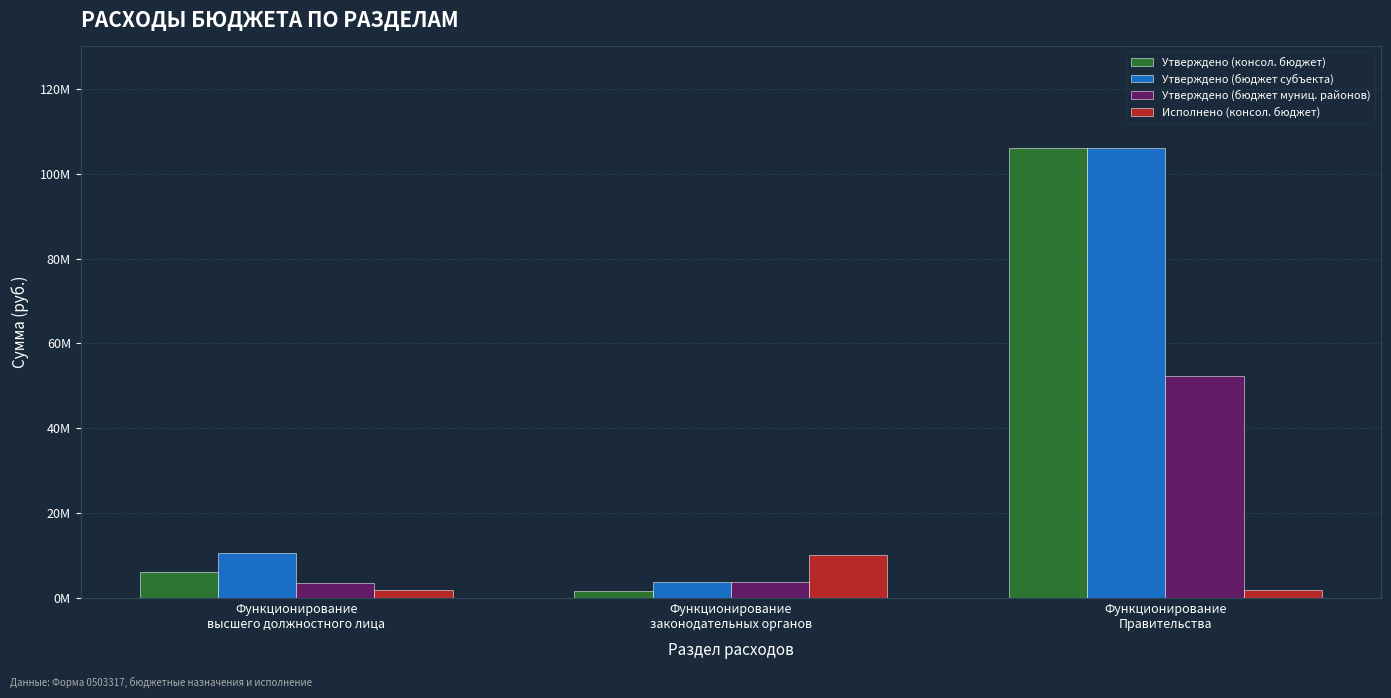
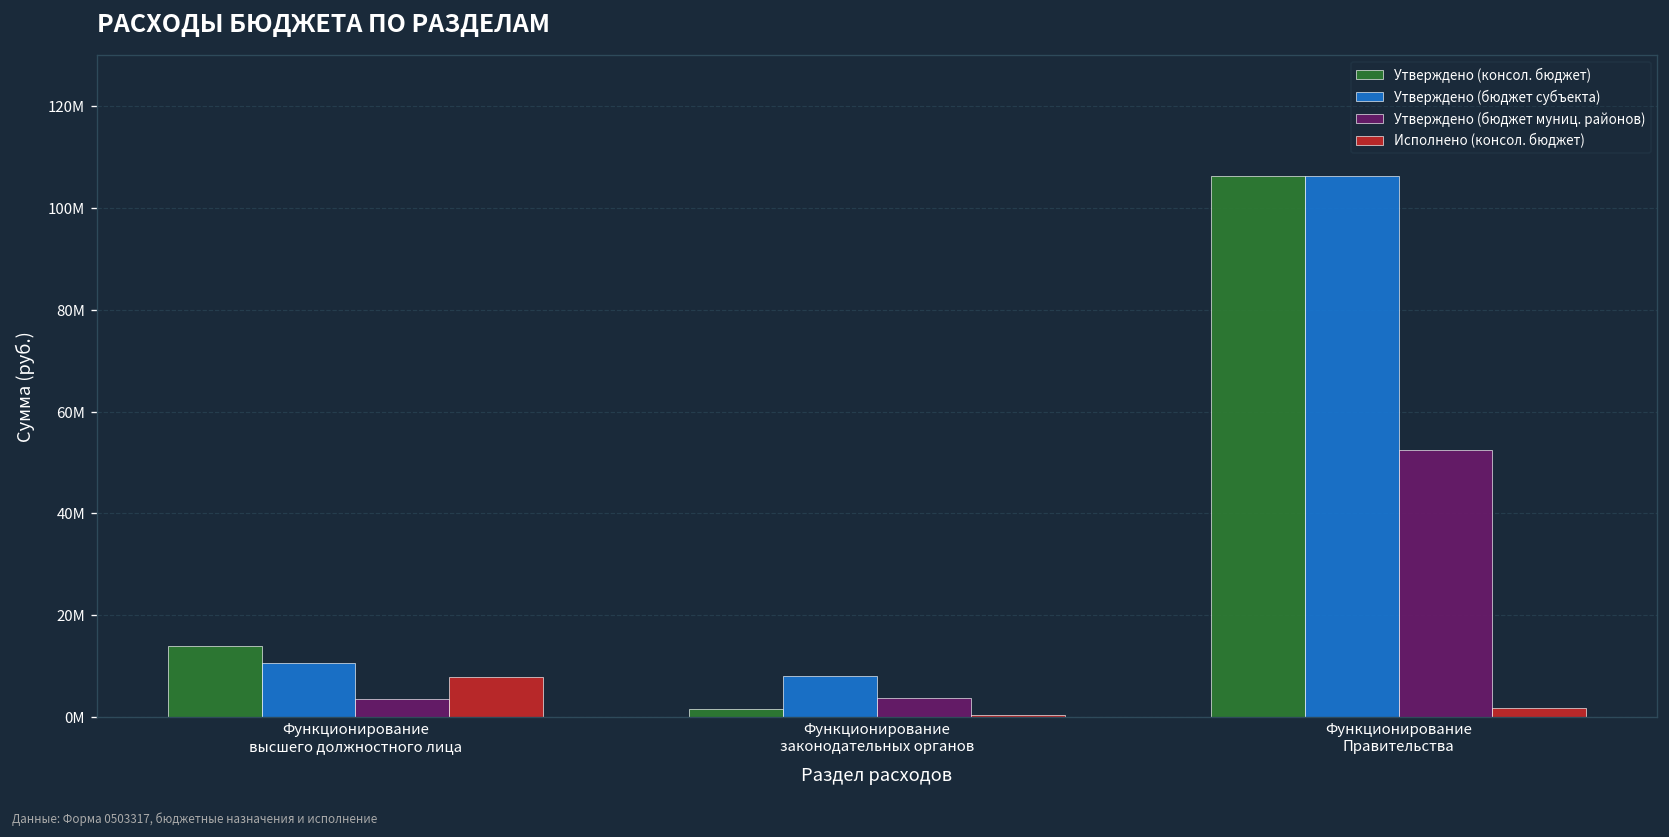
Утверждено (консол. бюджет), Функционирование высшего должностного лица: 6000000 -> 14000000
Исполнено (консол. бюджет), Функционирование высшего должностного лица: 2000000 -> 8000000
Утверждено (бюджет субъекта), Функционирование законодательных органов: 4000000 -> 8000000
Исполнено (консол. бюджет), Функционирование законодательных органов: 10000000 -> 0
